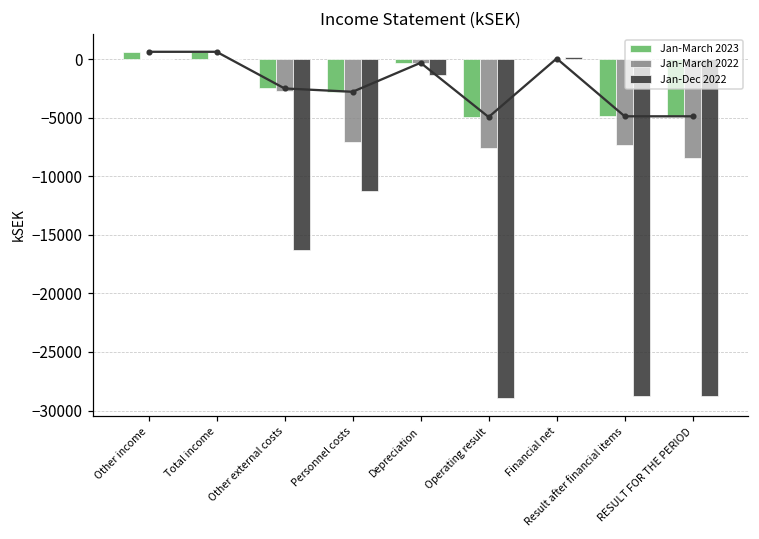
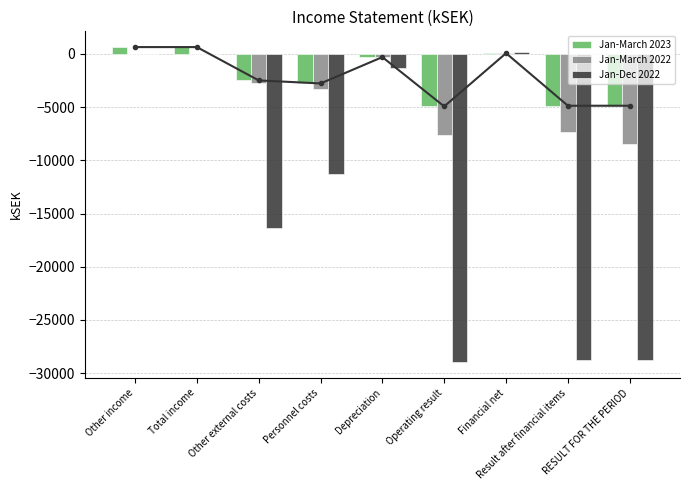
Jan-March 2022, Personnel costs: -7000 -> -3300
